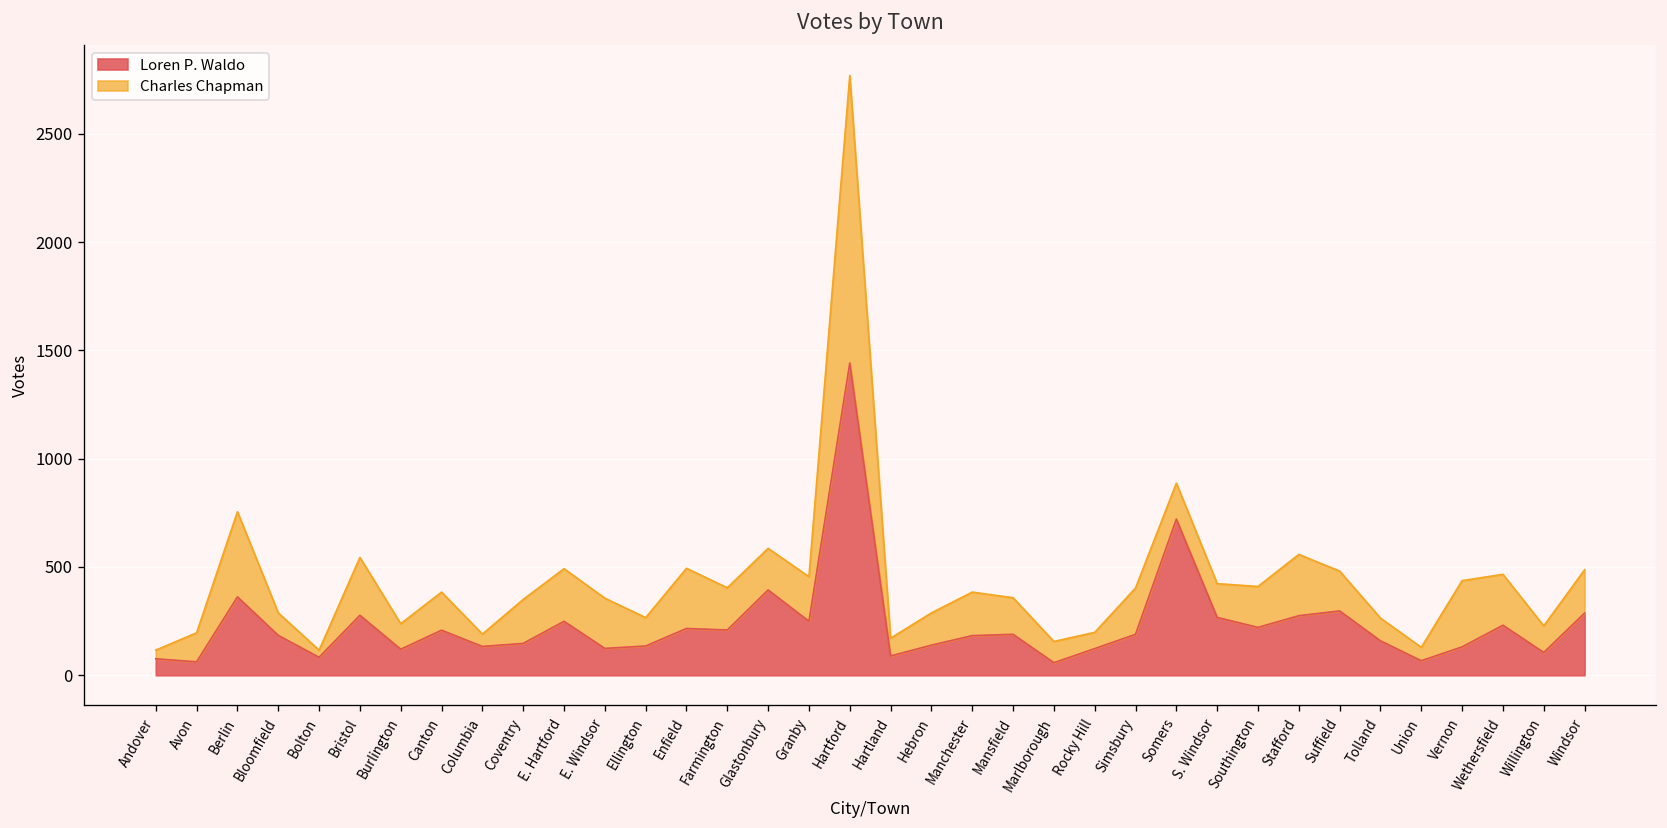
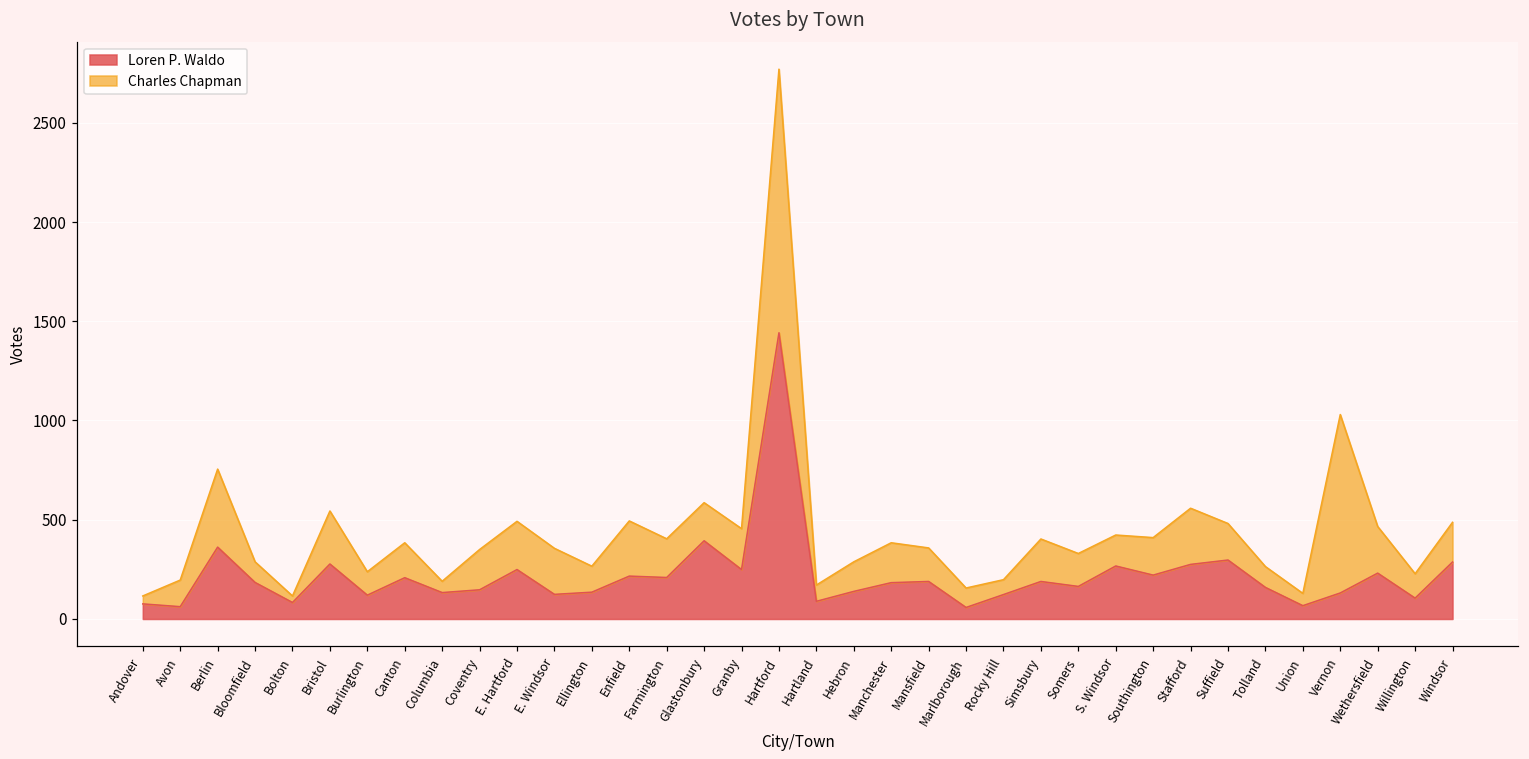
Loren P. Waldo, Somers: 720 -> 160
Charles Chapman, Vernon: 310 -> 900
